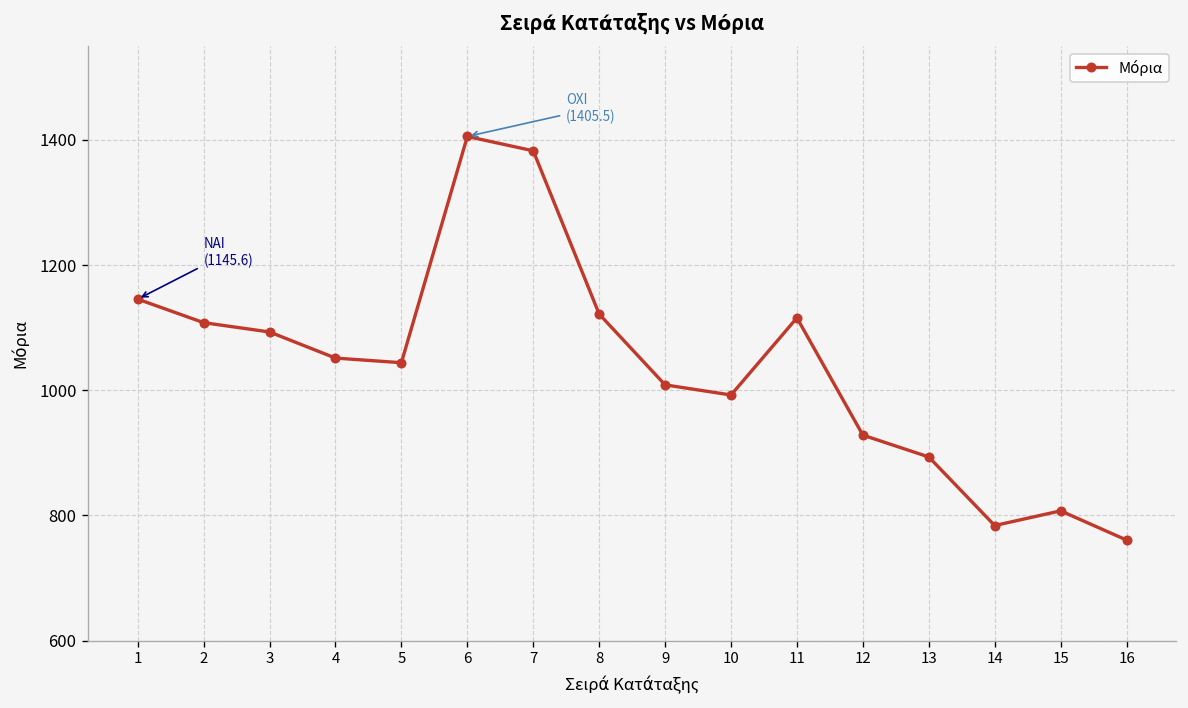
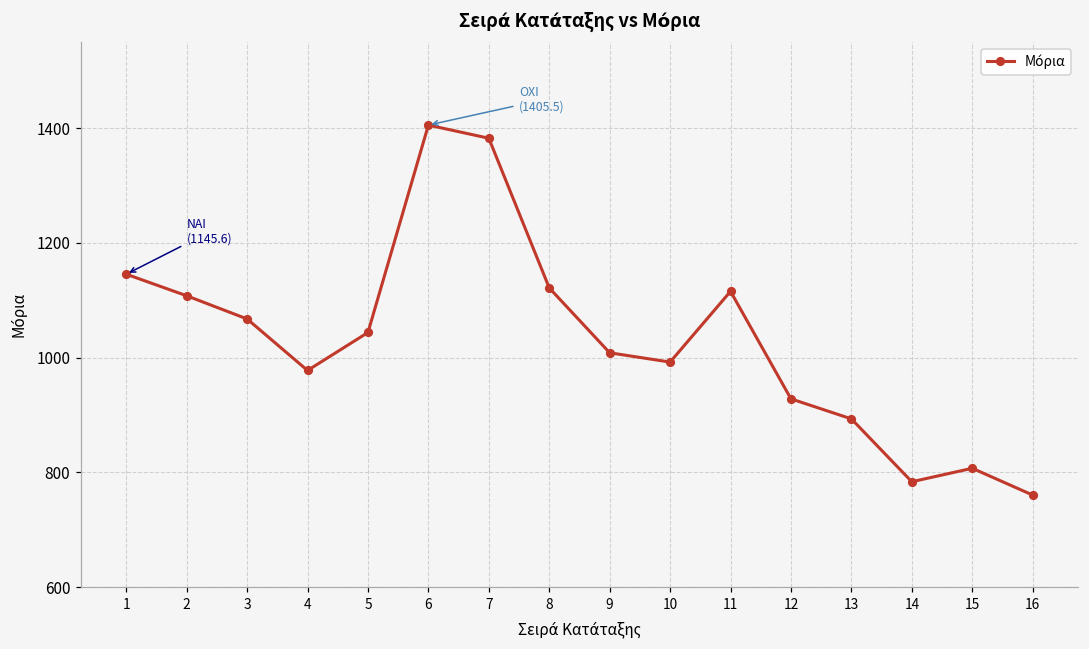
3: 1090 -> 1070
4: 1050 -> 980
